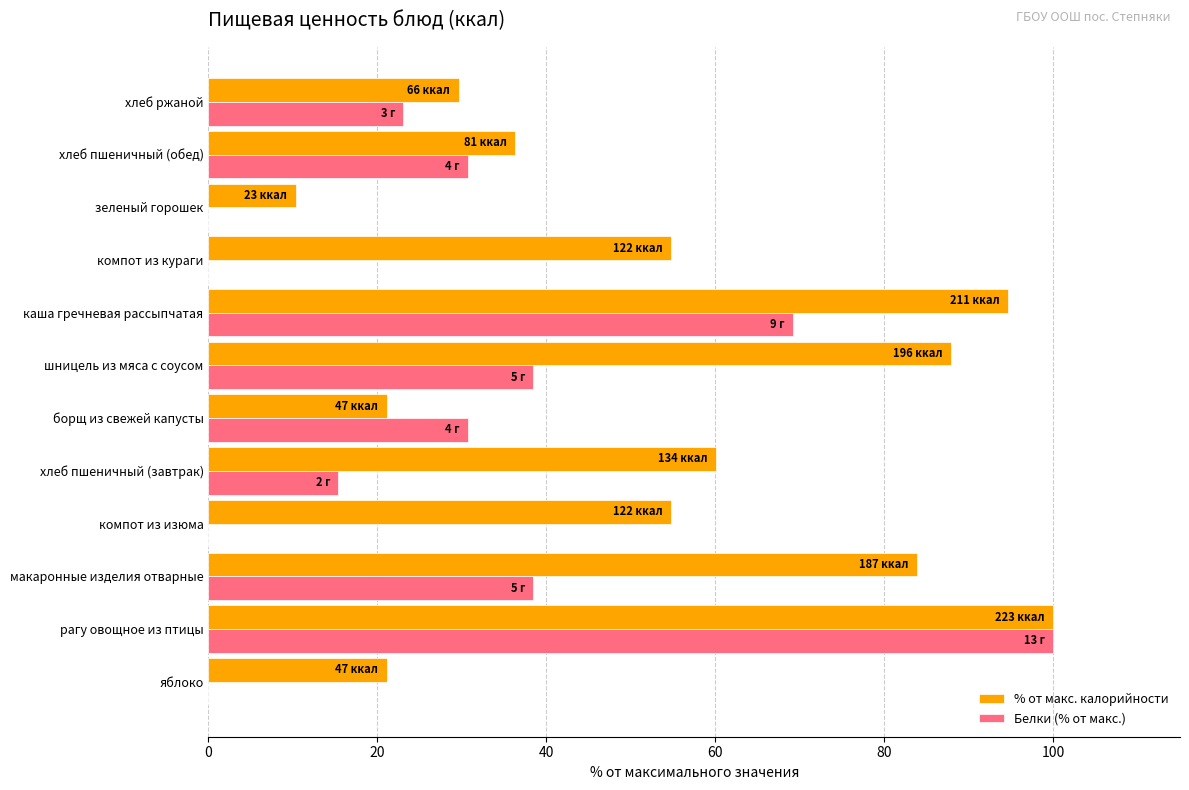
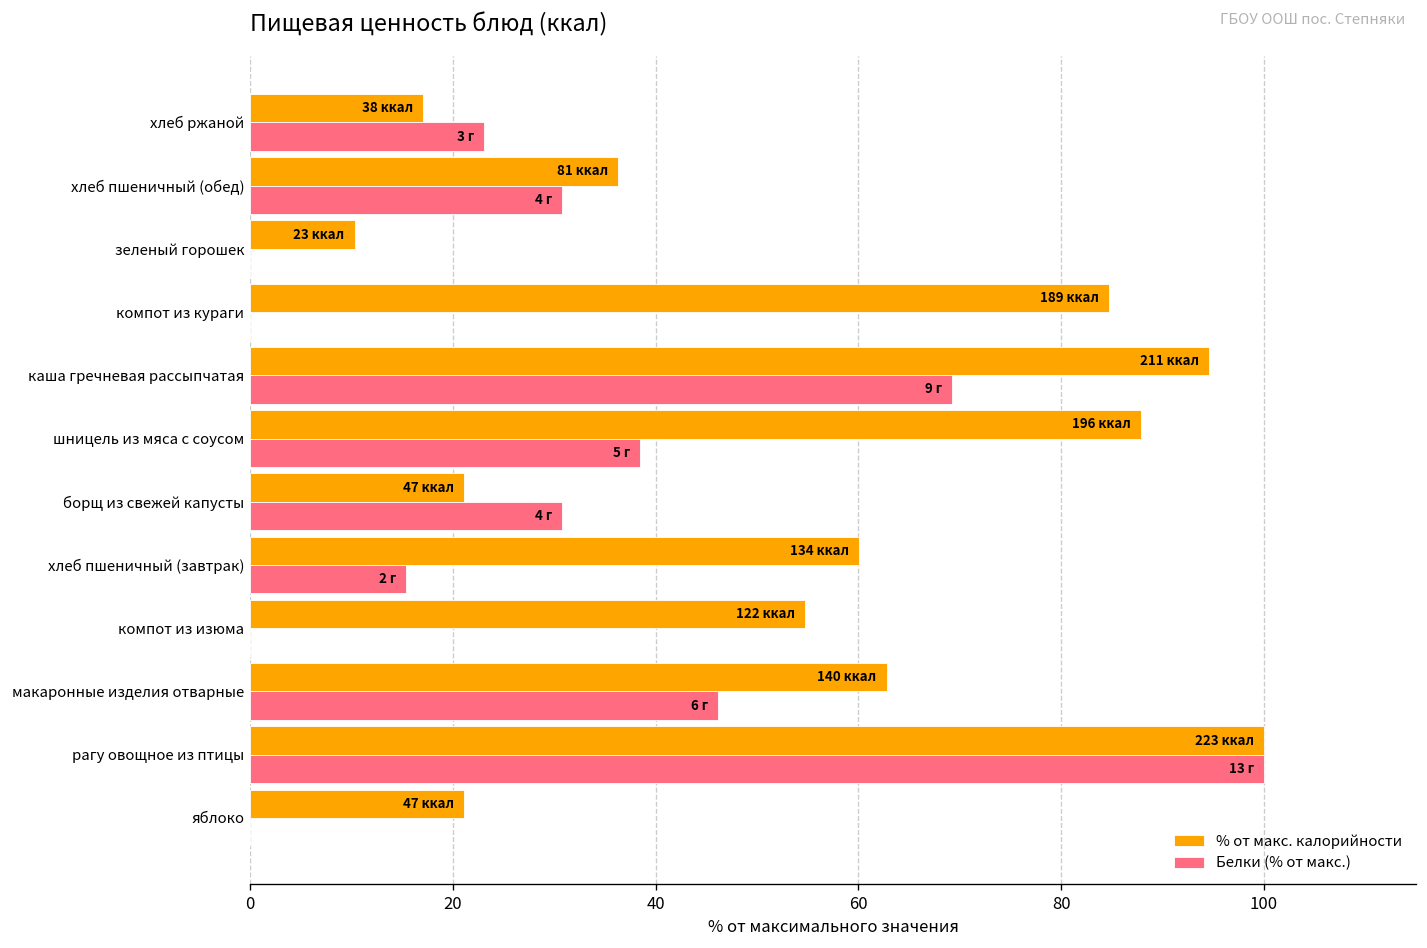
% от макс. калорийности, хлеб ржаной: 66 -> 38
% от макс. калорийности, компот из кураги: 122 -> 189
% от макс. калорийности, макаронные изделия отварные: 187 -> 140
Белки (% от макс.), макаронные изделия отварные: 5 -> 6
